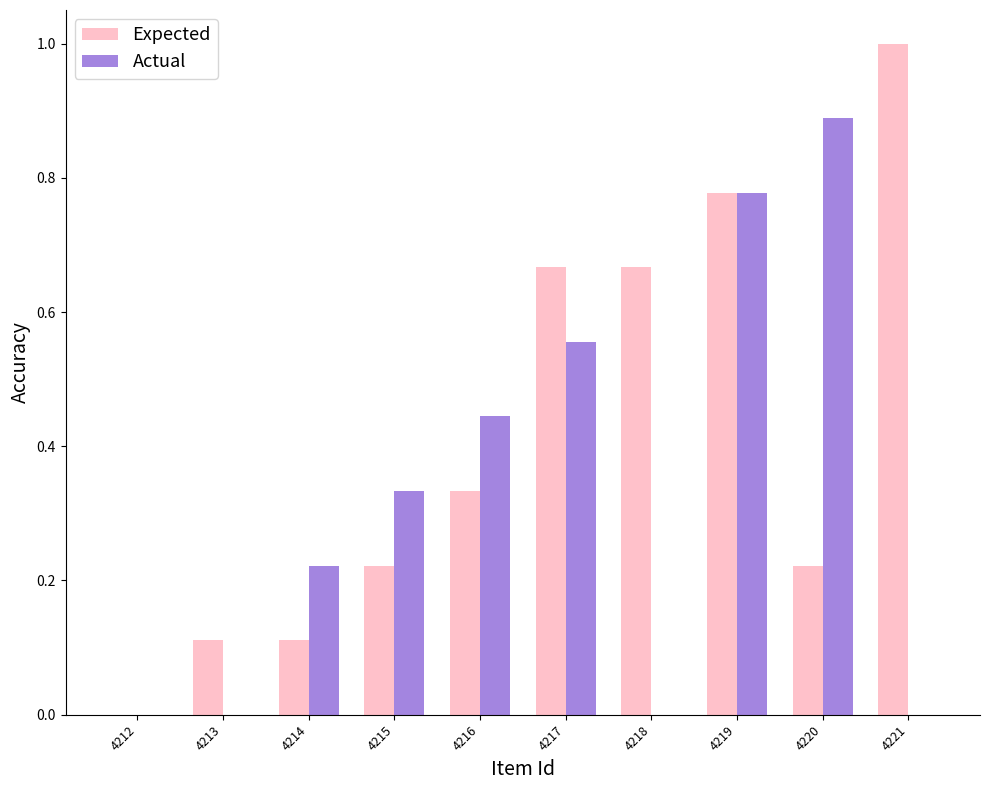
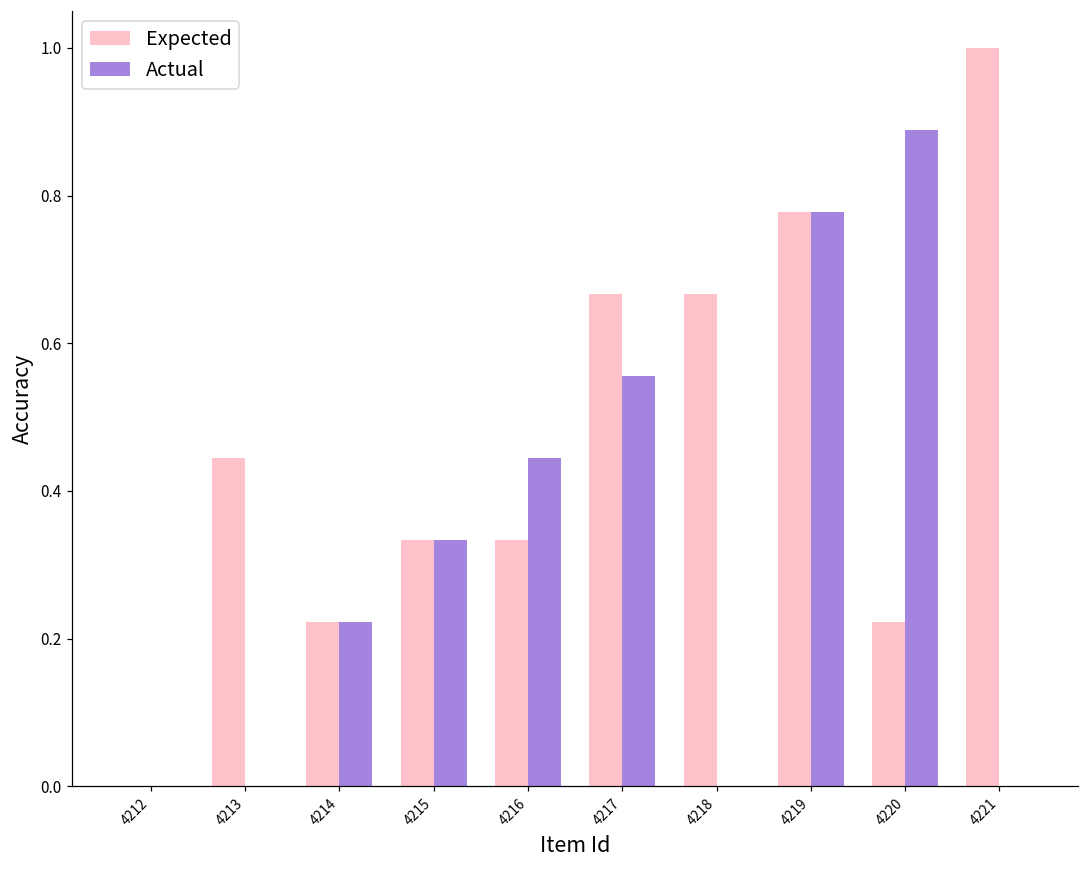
Expected, 4213: 0.11 -> 0.44
Expected, 4214: 0.11 -> 0.22
Expected, 4215: 0.22 -> 0.33
